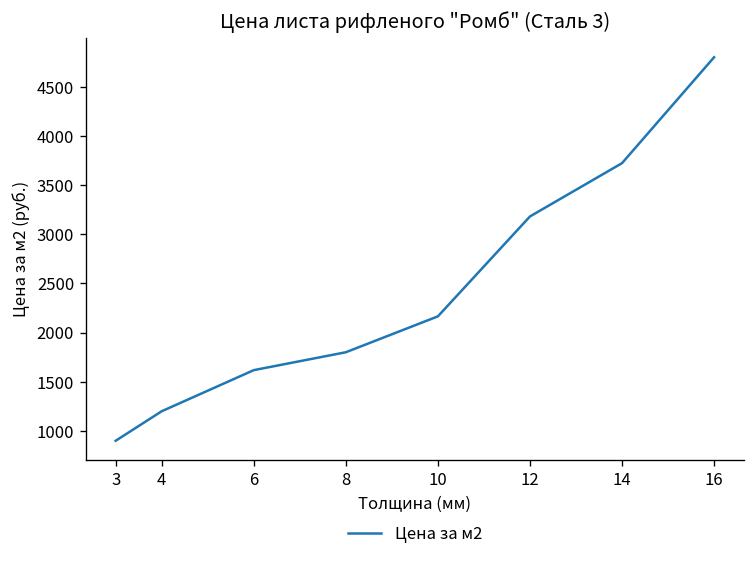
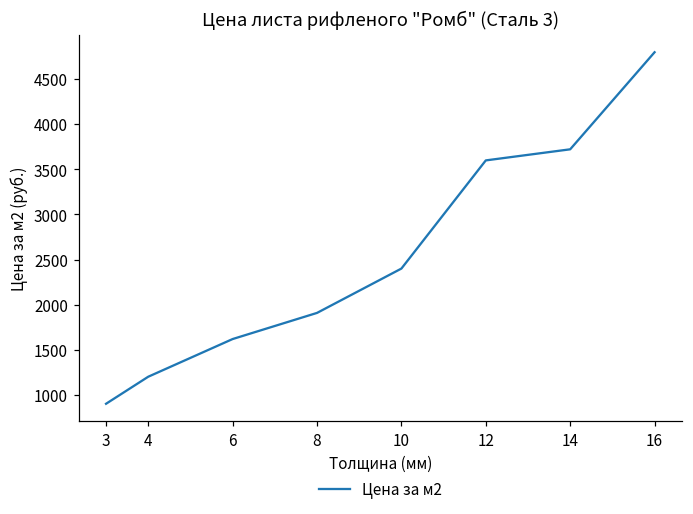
8: 1800 -> 1900
10: 2200 -> 2400
12: 3200 -> 3600
